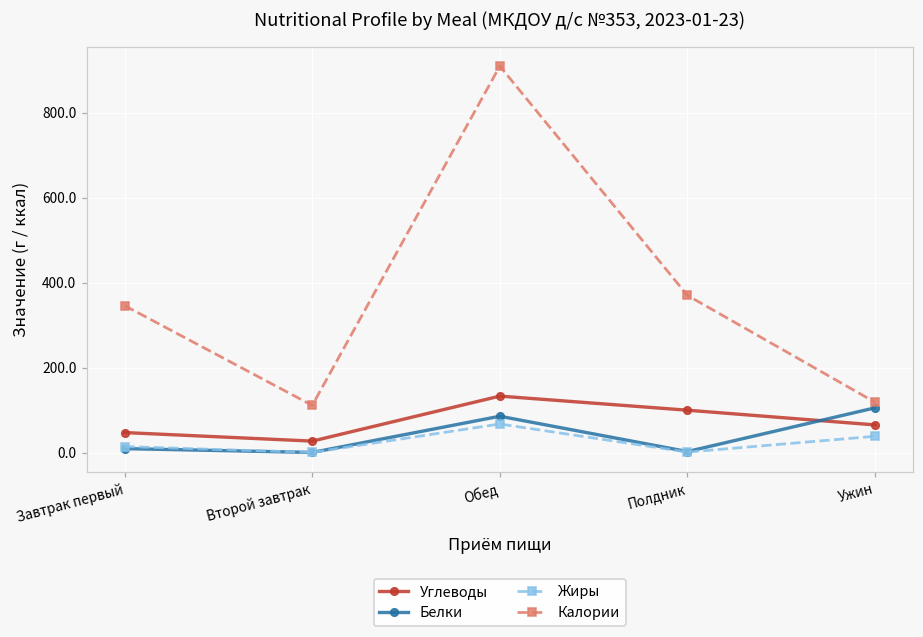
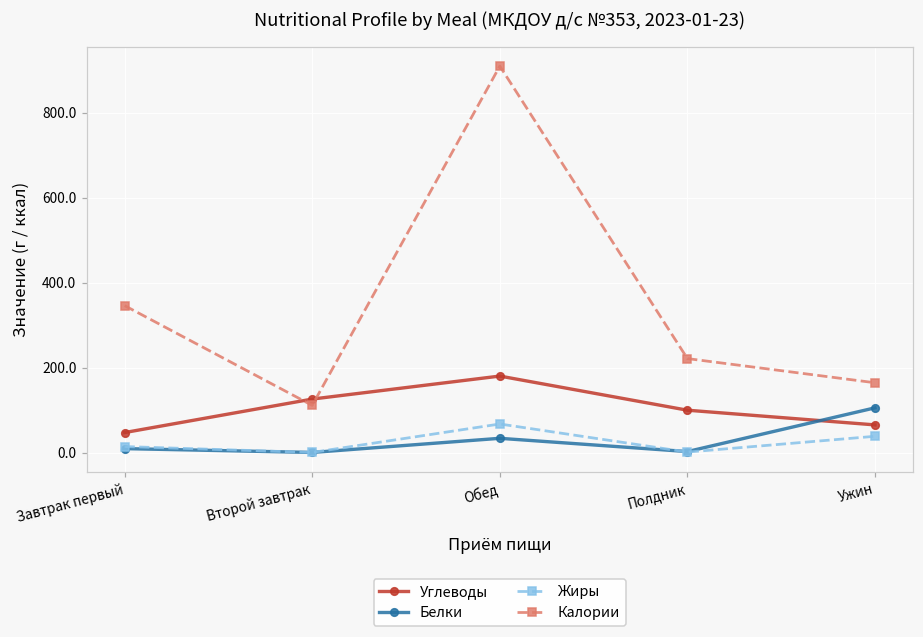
Углеводы, Второй завтрак: 30 -> 130
Углеводы, Обед: 130 -> 180
Белки, Обед: 90 -> 30
Калории, Полдник: 370 -> 220
Калории, Ужин: 120 -> 160
